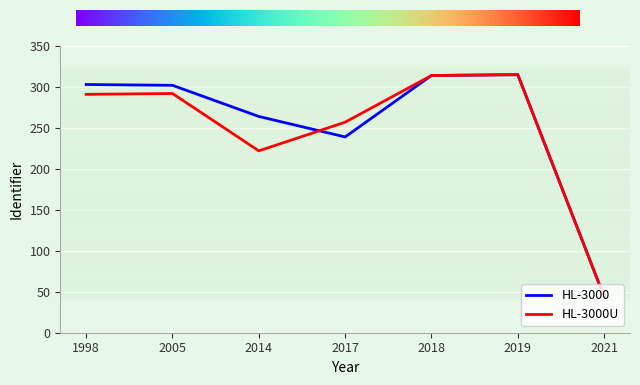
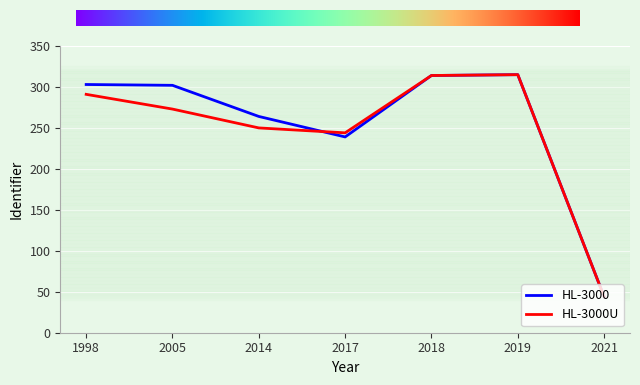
HL-3000U, 2005: 290 -> 270
HL-3000U, 2014: 220 -> 250
HL-3000U, 2017: 260 -> 240
